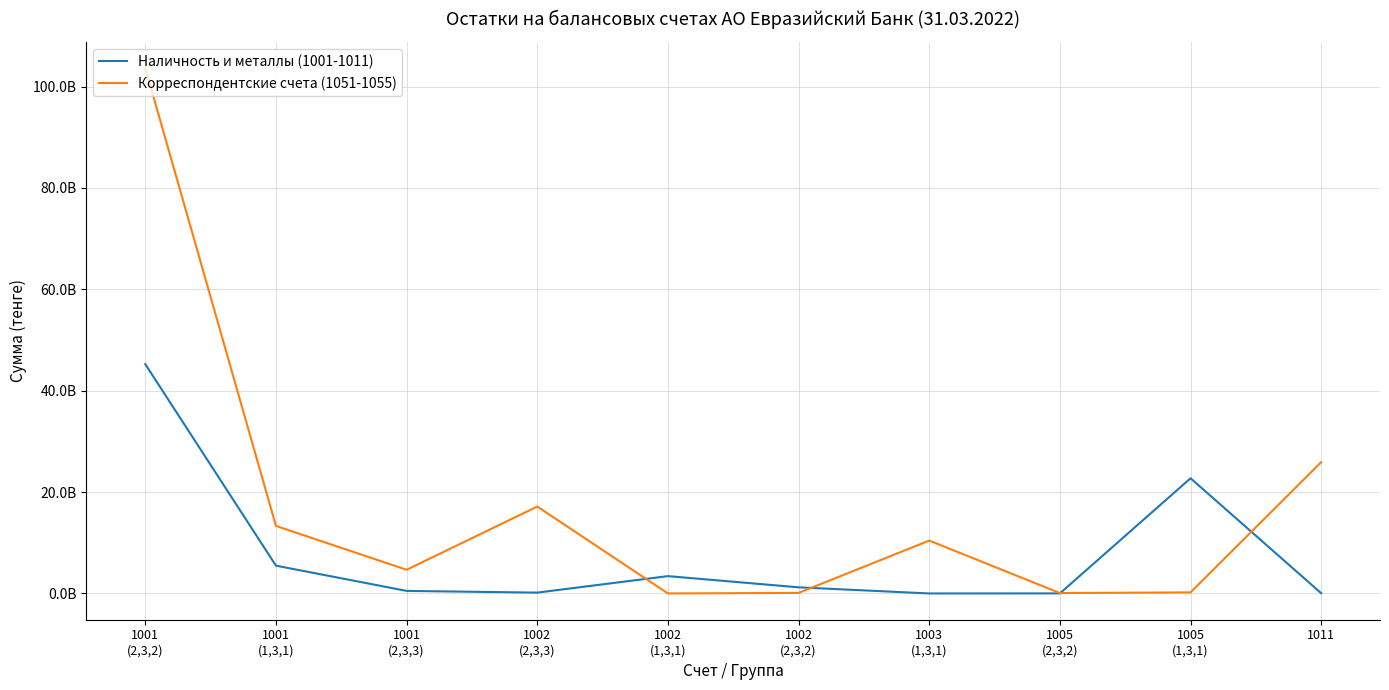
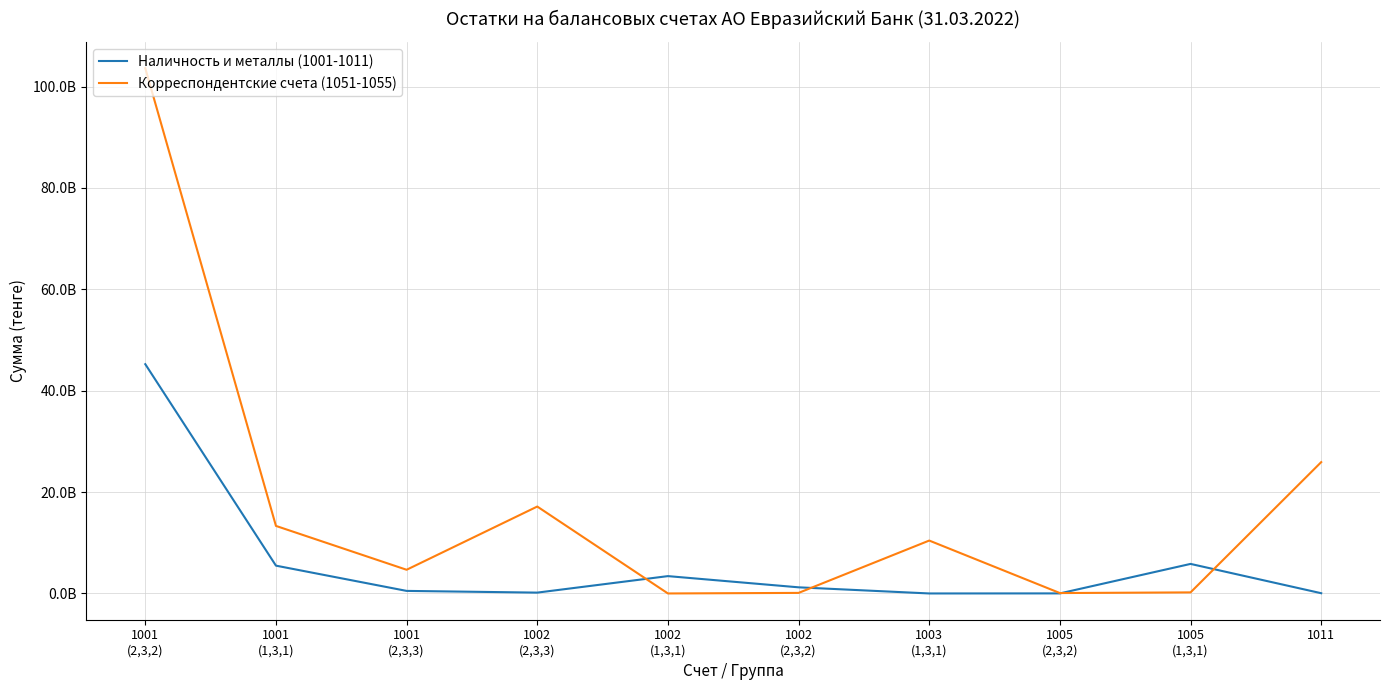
Наличность и металлы (1001-1011), 1005 (1,3,1): 23000000000 -> 6000000000
